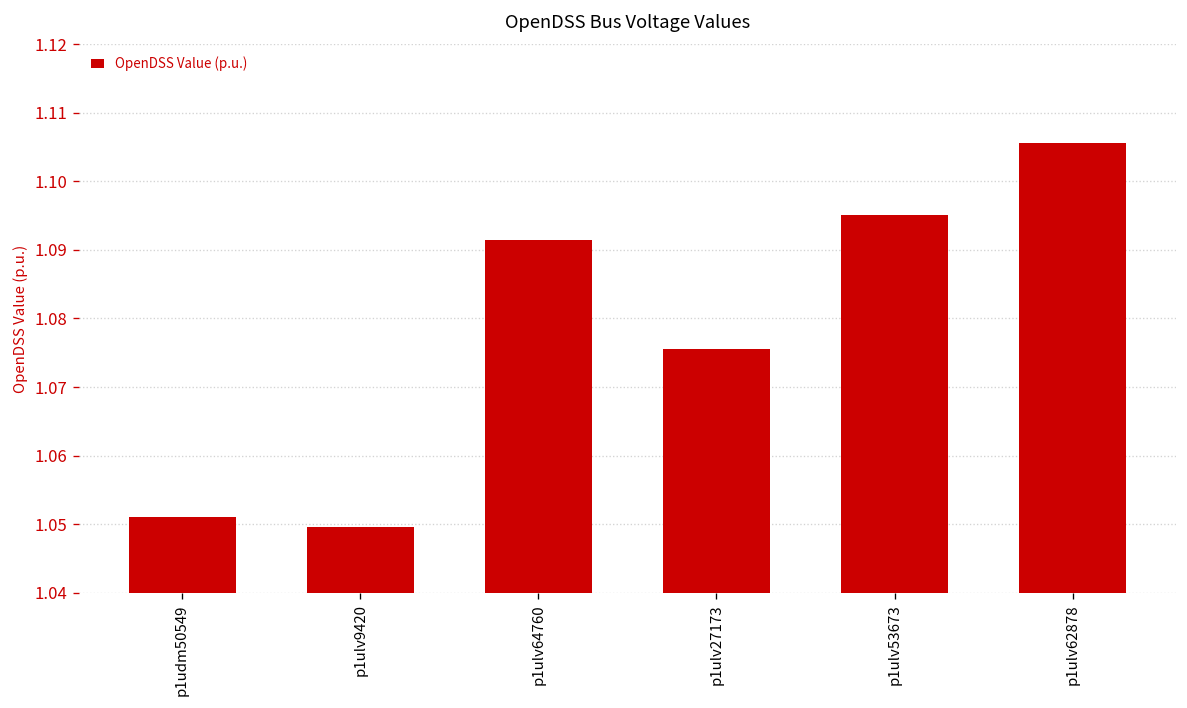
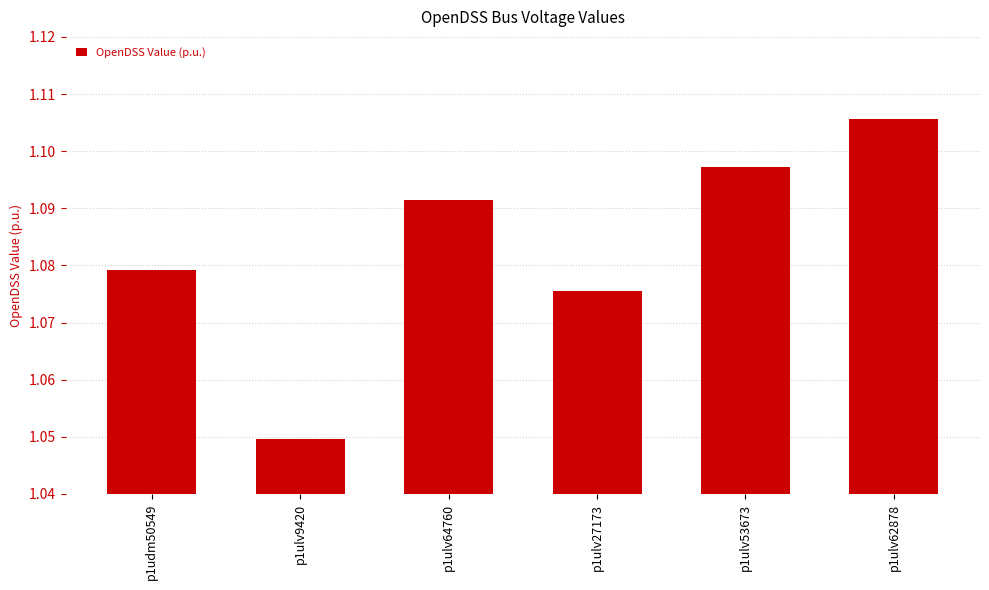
p1udm50549: 1.051 -> 1.079
p1ulv53673: 1.095 -> 1.097
